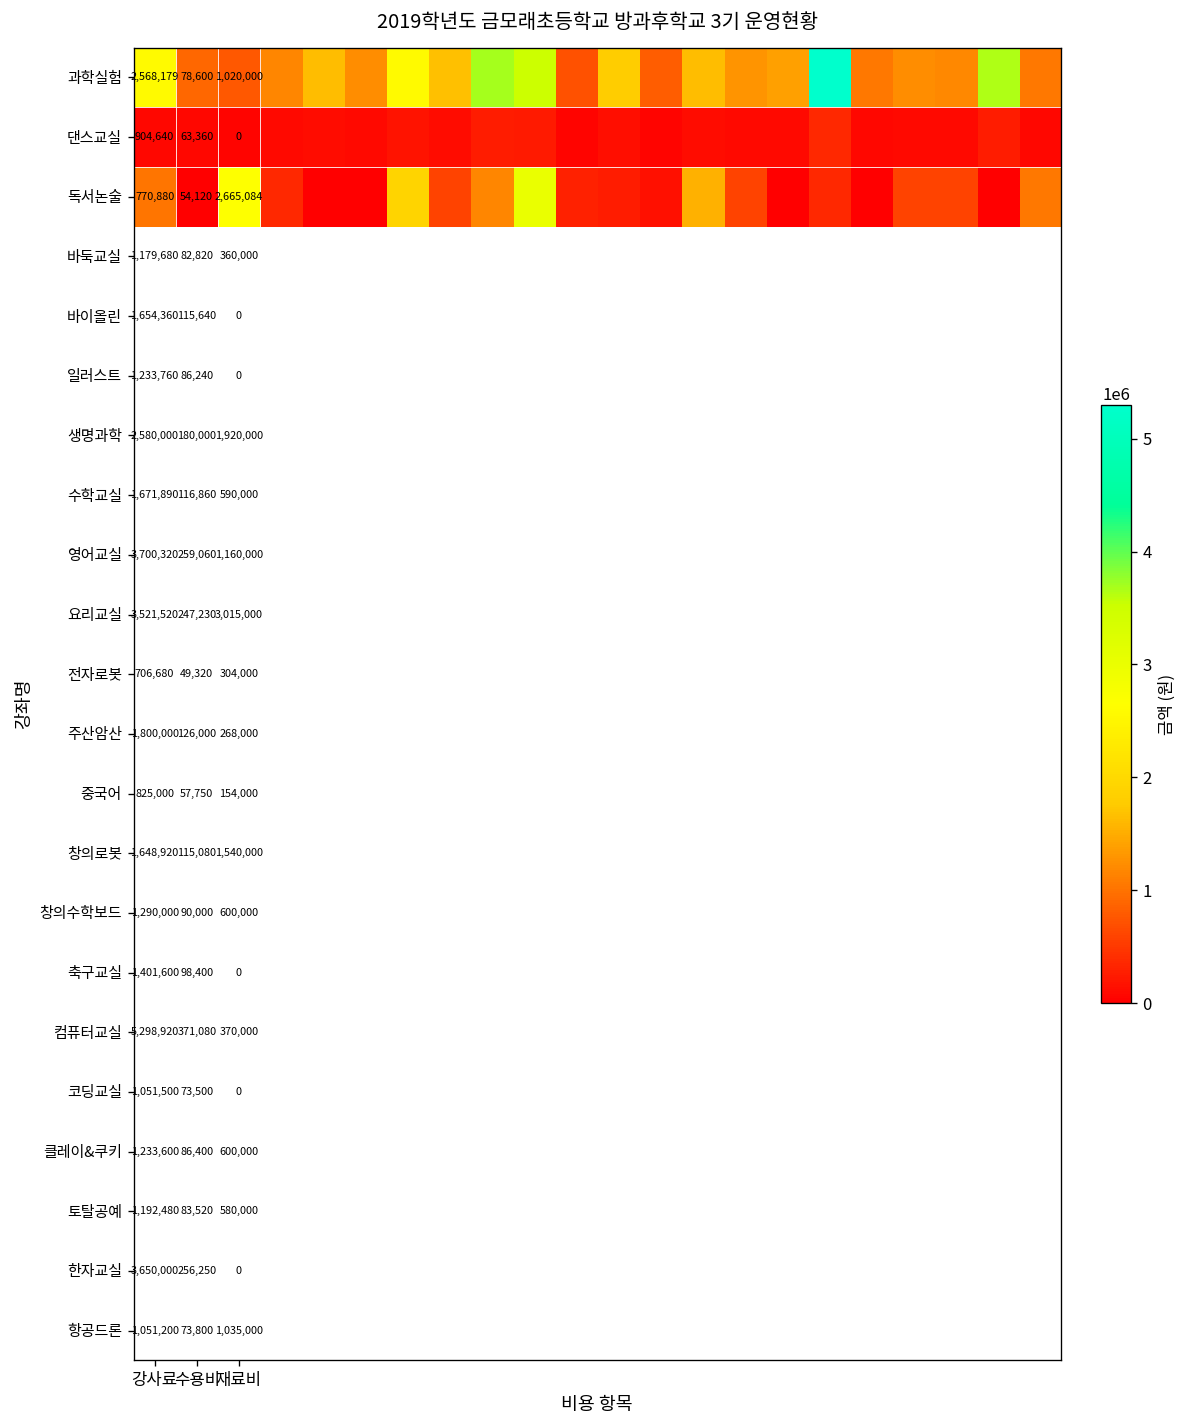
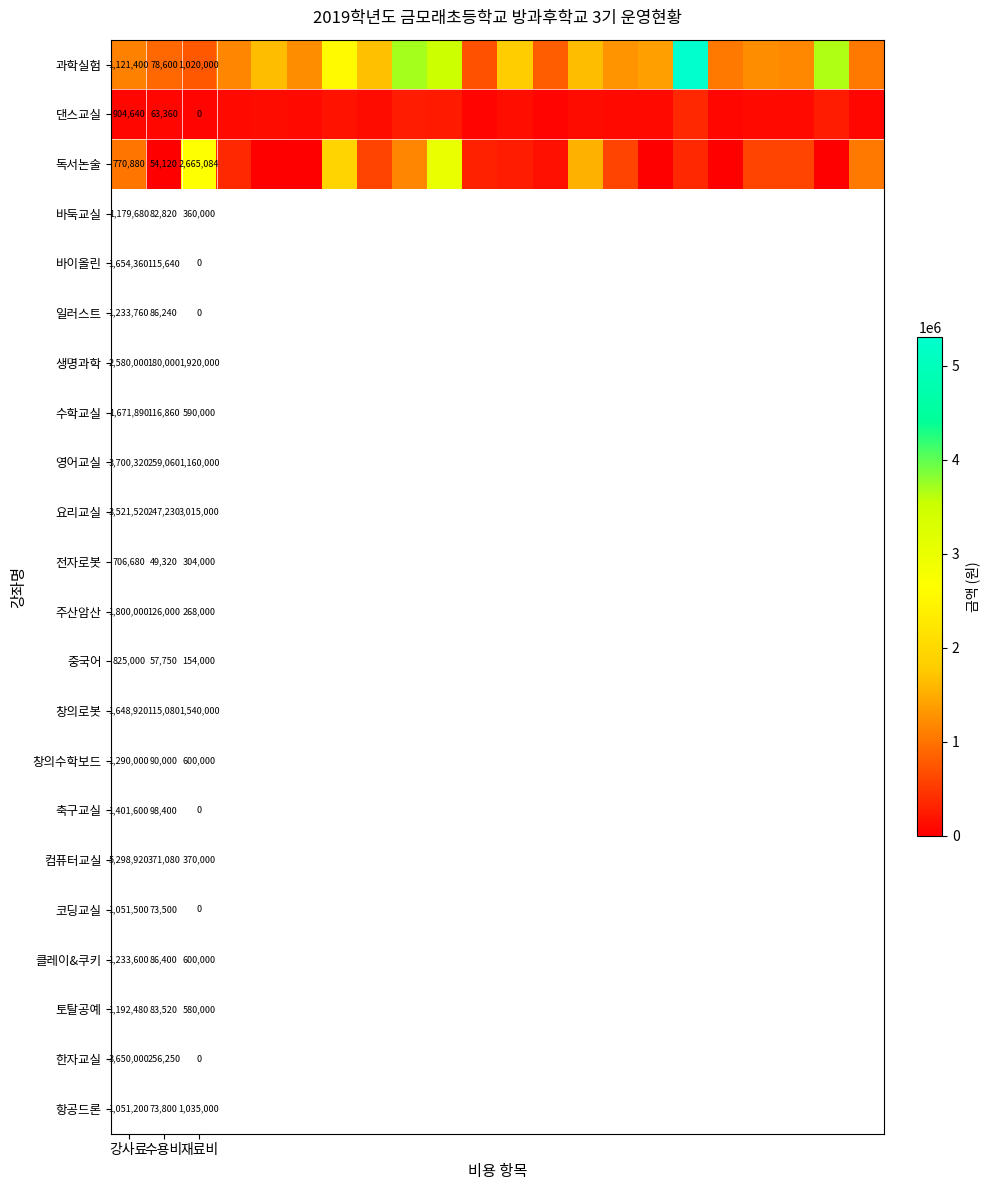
과학실험, 강사료: 2,568,179 -> 1,121,400
